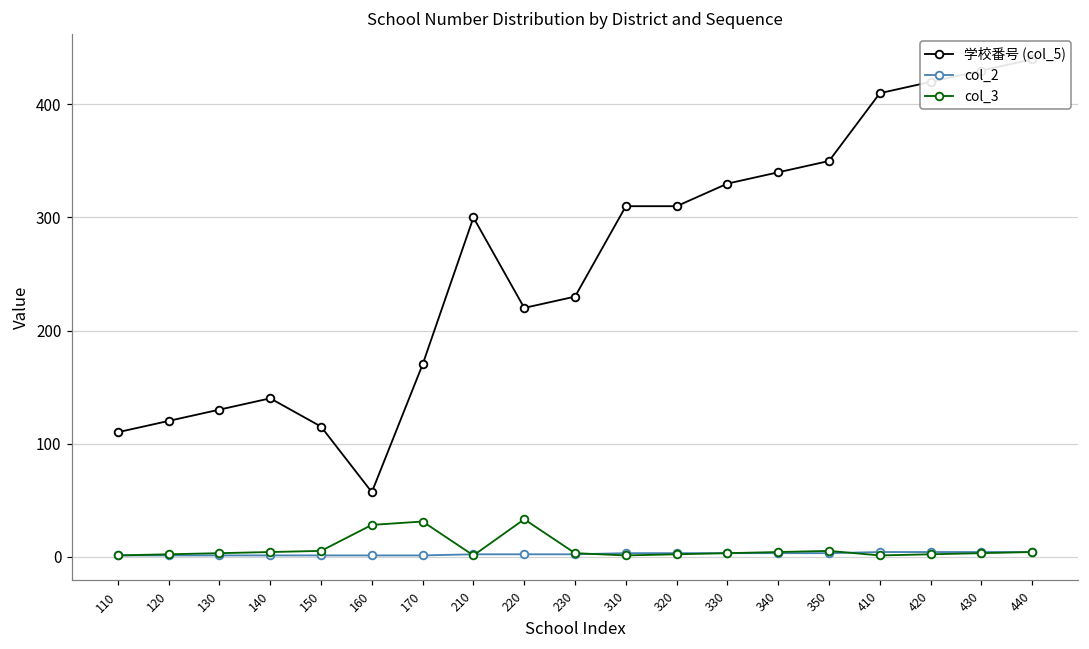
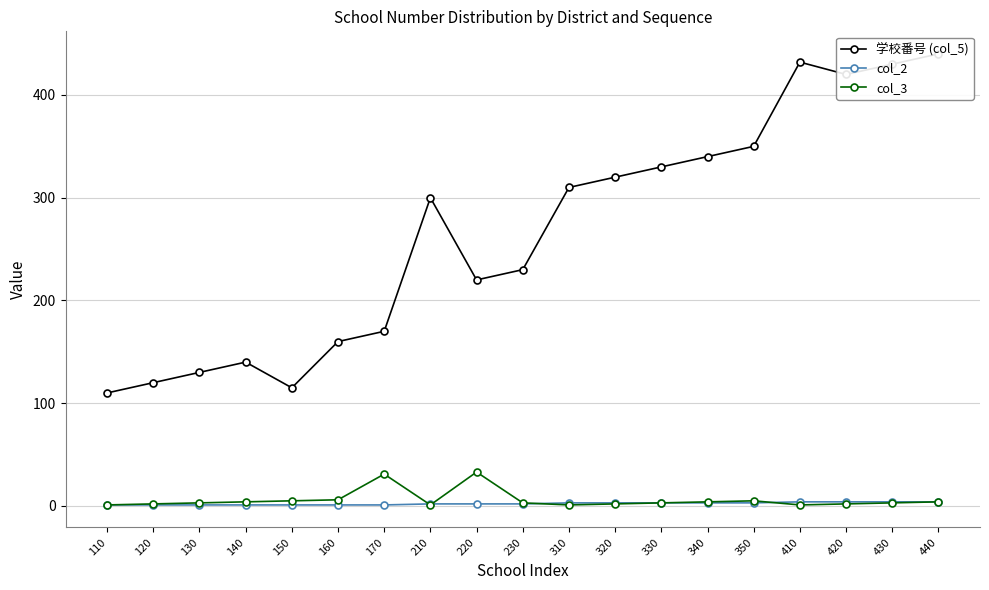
学校番号 (col_5), 160: 57 -> 160
col_3, 160: 28 -> 6
学校番号 (col_5), 320: 310 -> 320
学校番号 (col_5), 410: 410 -> 432
